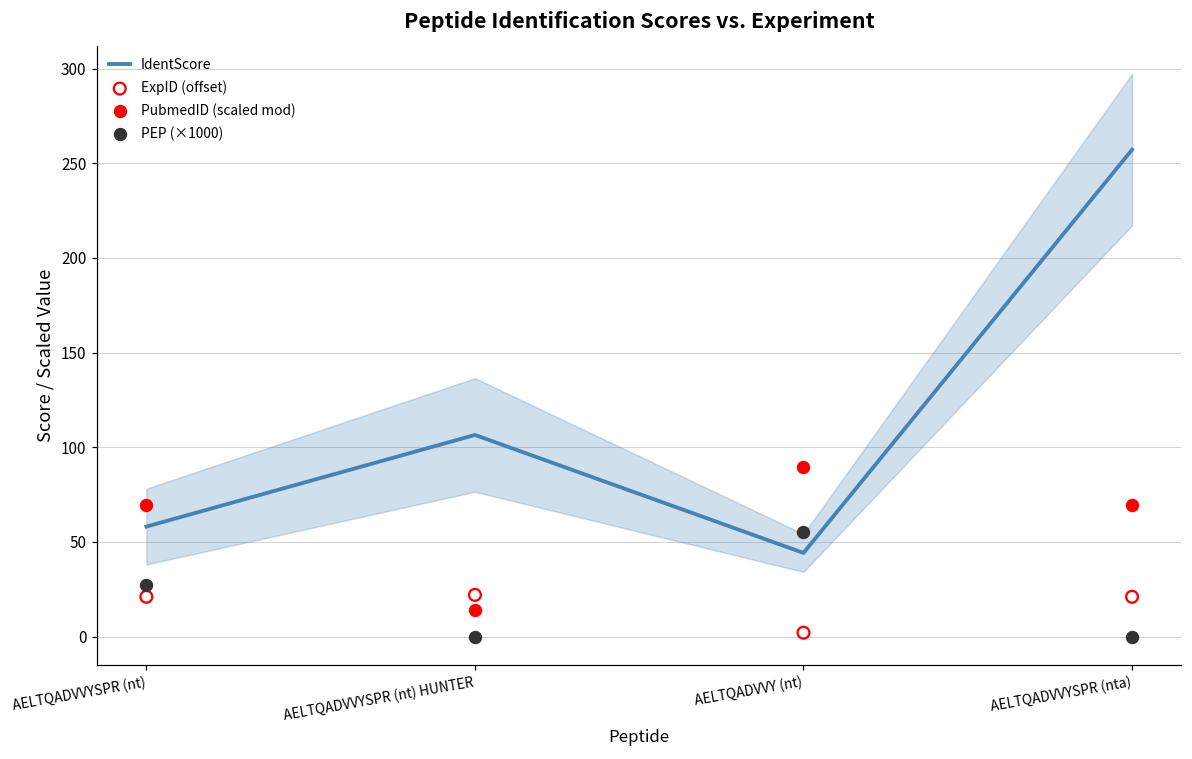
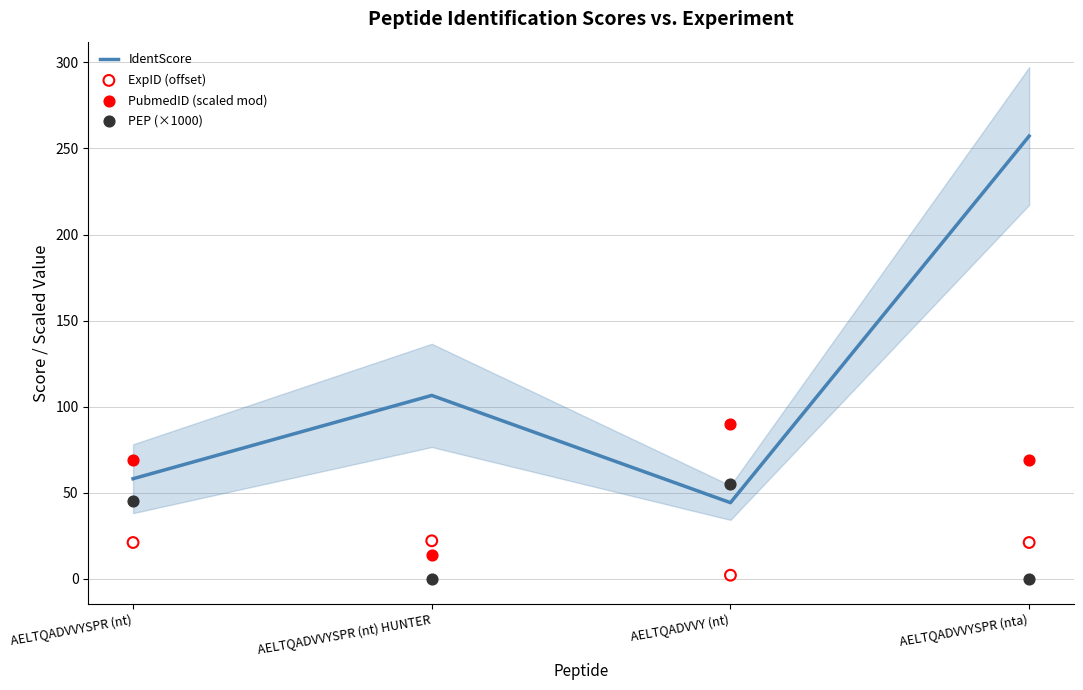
PEP (×1000), AELTQADVVYSPR (nt): 27 -> 45
